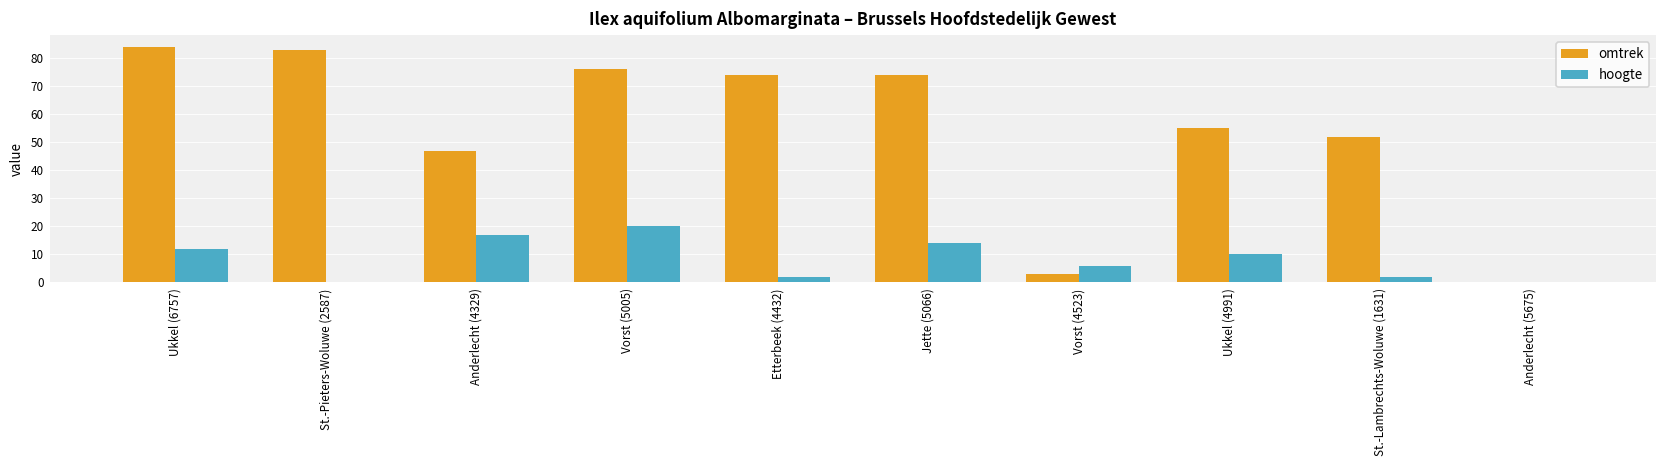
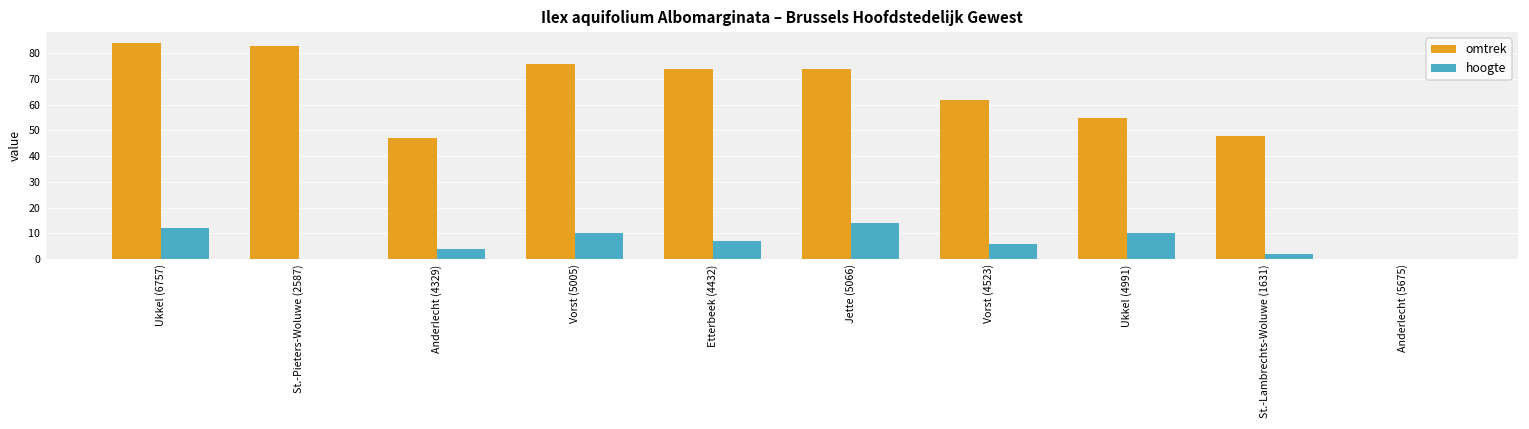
hoogte, Anderlecht (4329): 17 -> 4
hoogte, Vorst (5005): 20 -> 10
hoogte, Etterbeek (4432): 2 -> 7
omtrek, Vorst (4523): 3 -> 62
omtrek, St.-Lambrechts-Woluwe (1631): 52 -> 48
